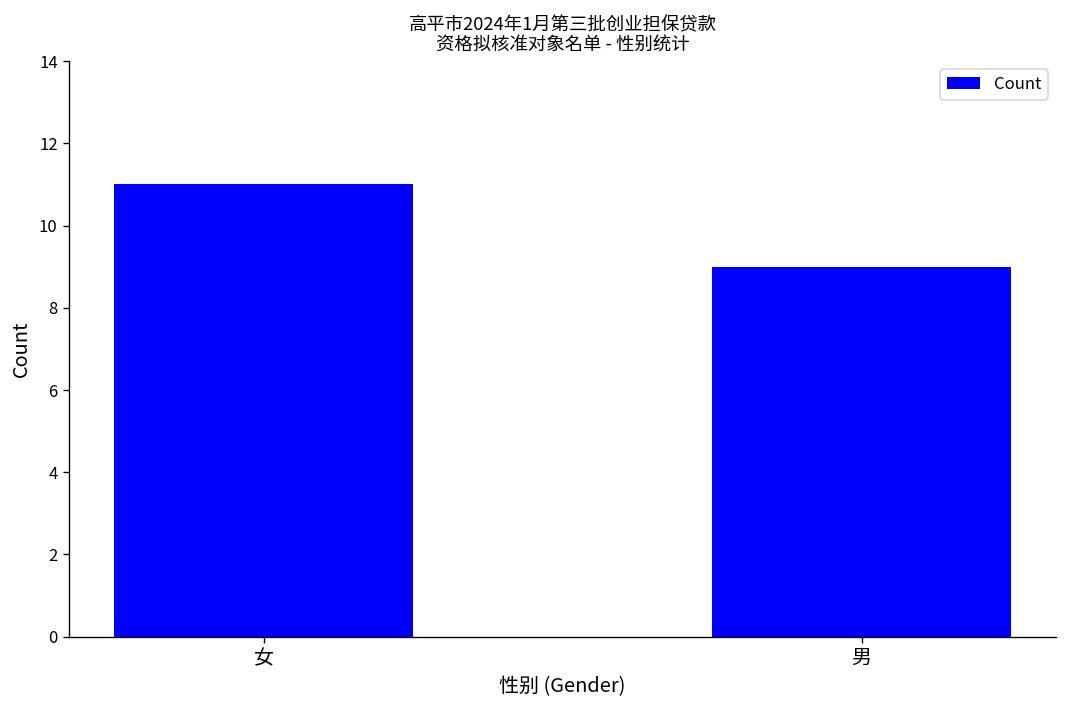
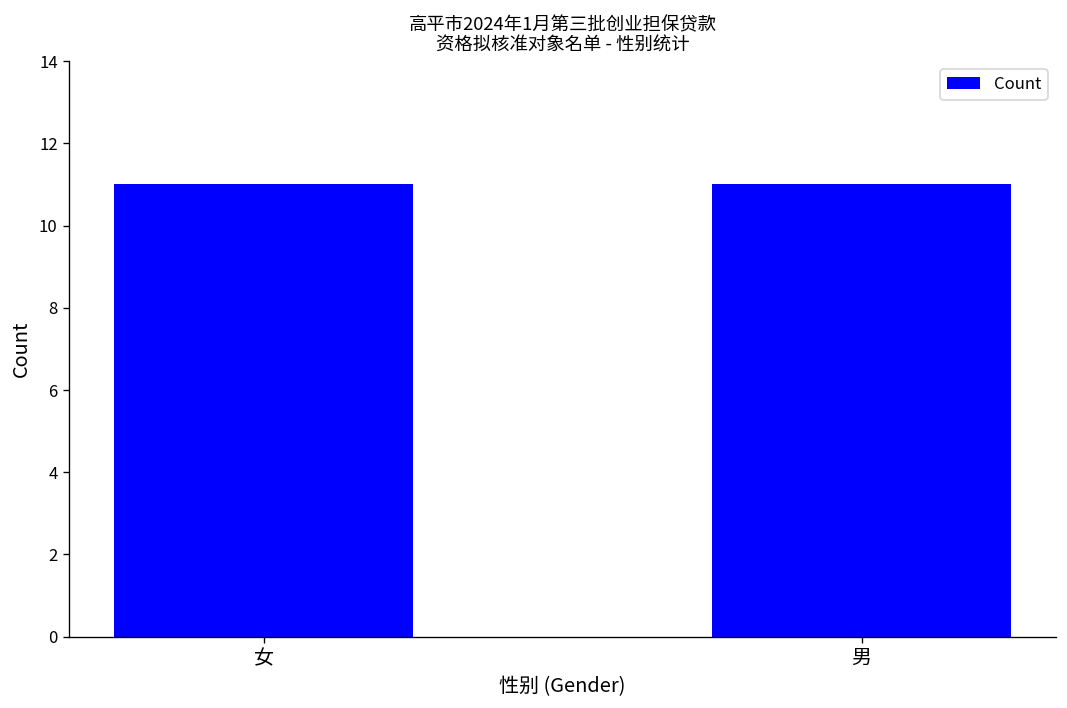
男: 9 -> 11
